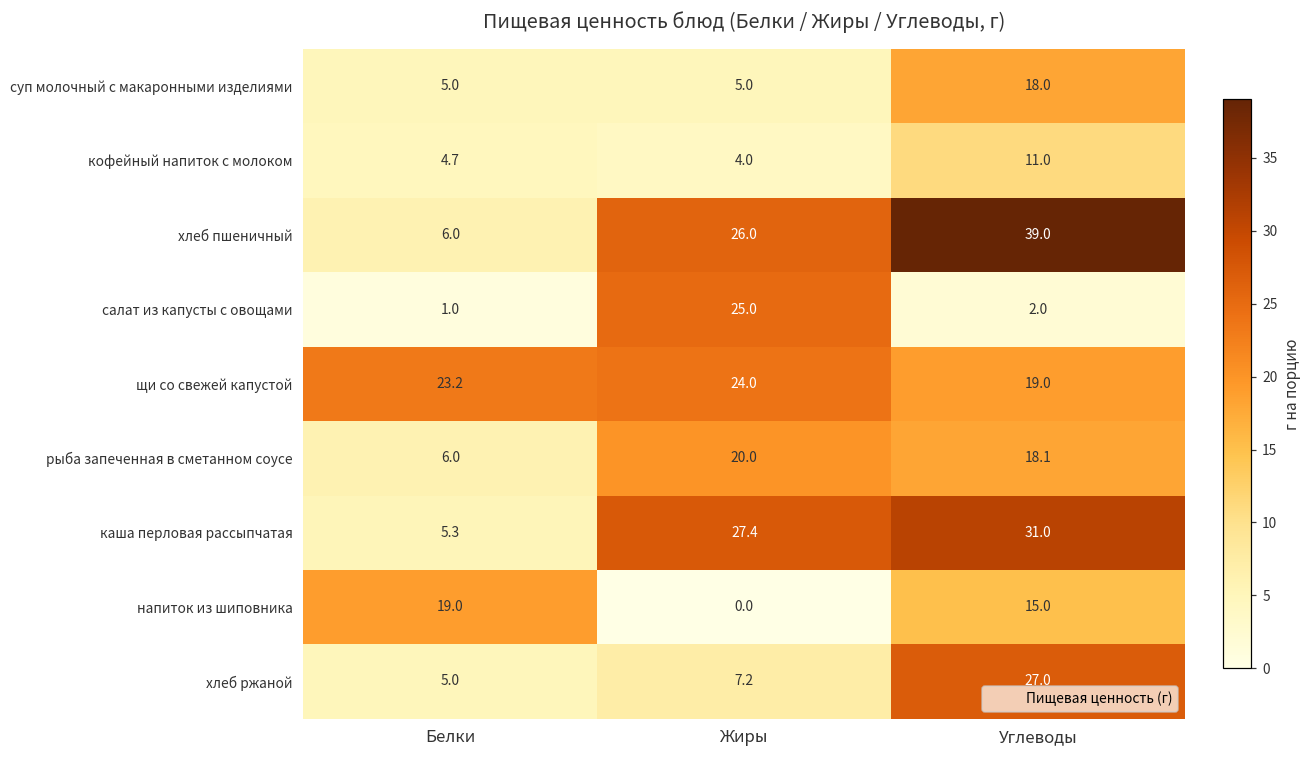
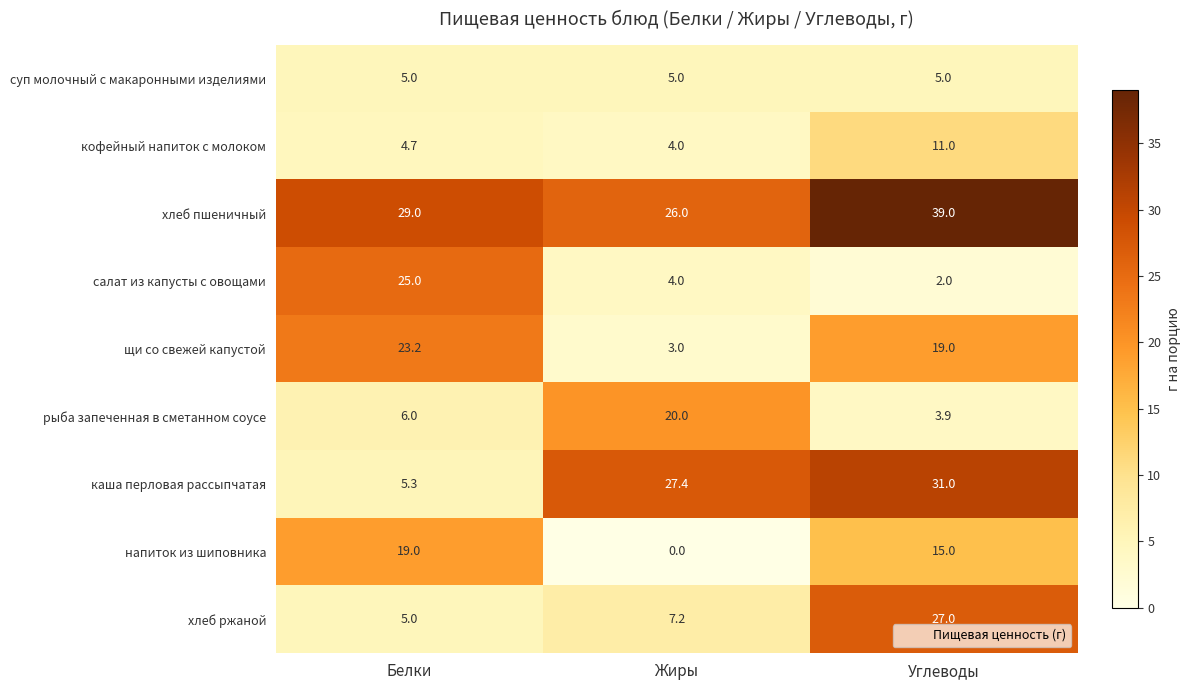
суп молочный с макаронными изделиями, Углеводы: 18.0 -> 5.0
хлеб пшеничный, Белки: 6.0 -> 29.0
салат из капусты с овощами, Белки: 1.0 -> 25.0
салат из капусты с овощами, Жиры: 25.0 -> 4.0
щи со свежей капустой, Жиры: 24.0 -> 3.0
рыба запеченная в сметанном соусе, Углеводы: 18.1 -> 3.9
